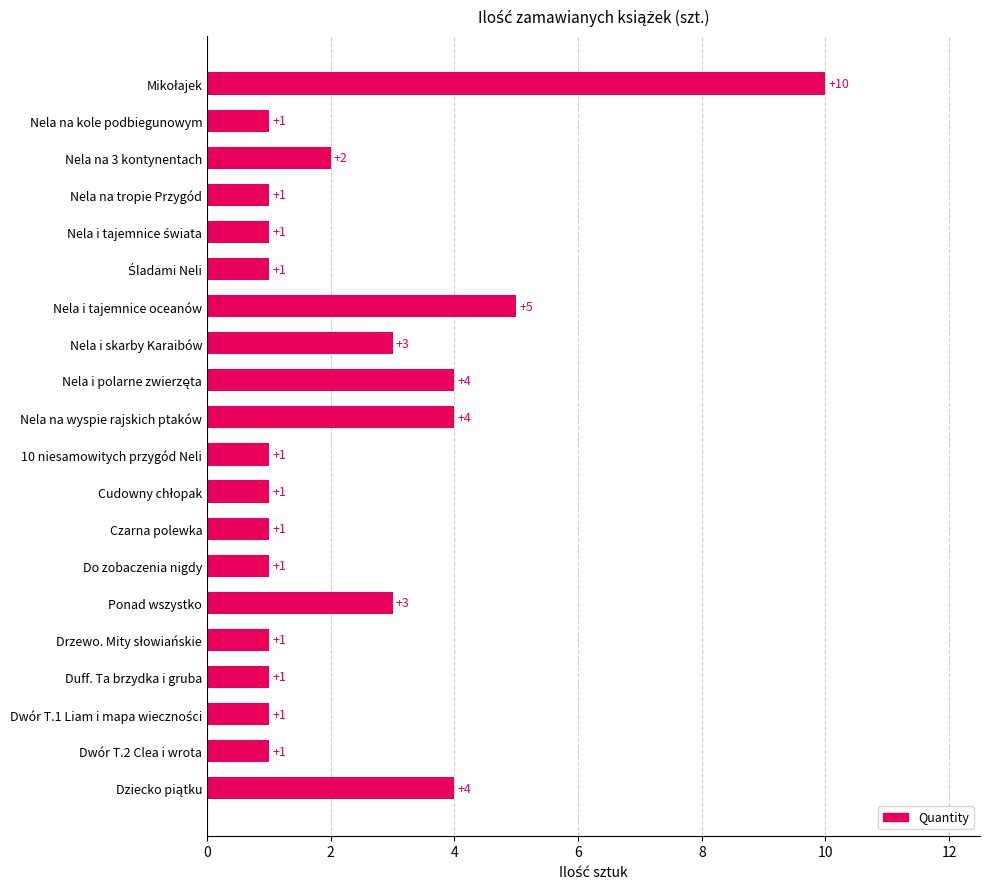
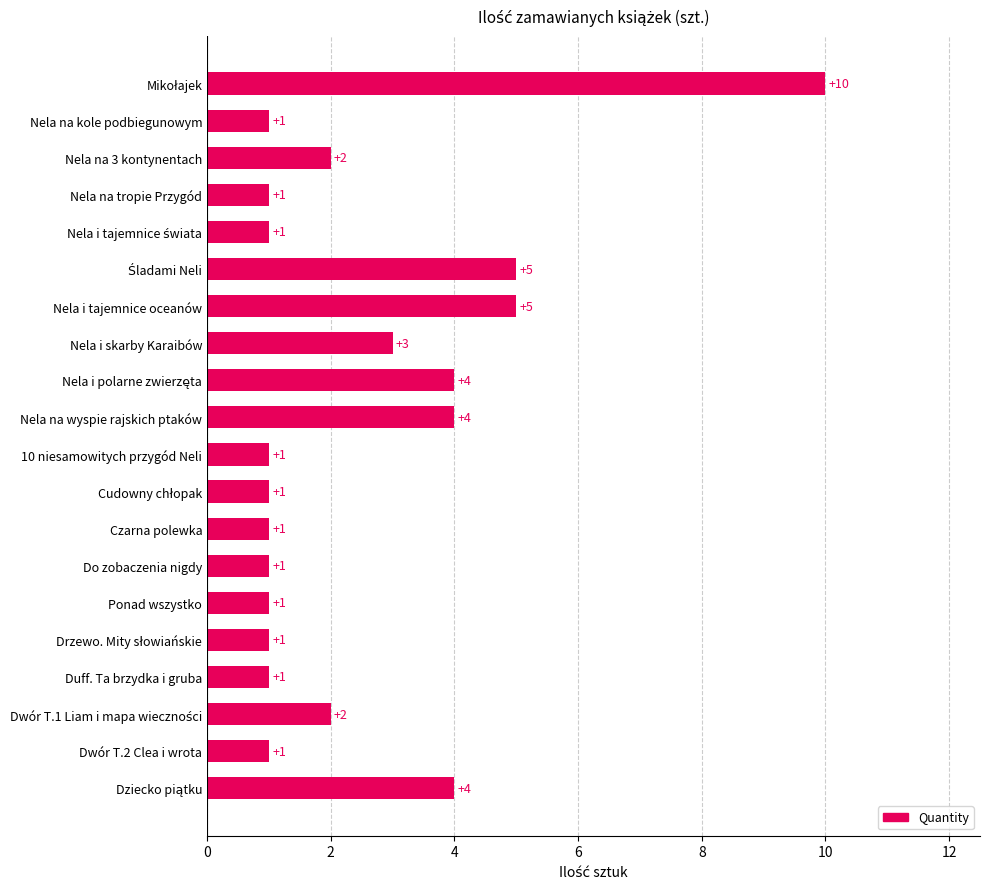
Śladami Neli: +1 -> +5
Ponad wszystko: +3 -> +1
Dwór T.1 Liam i mapa wieczności: +1 -> +2
